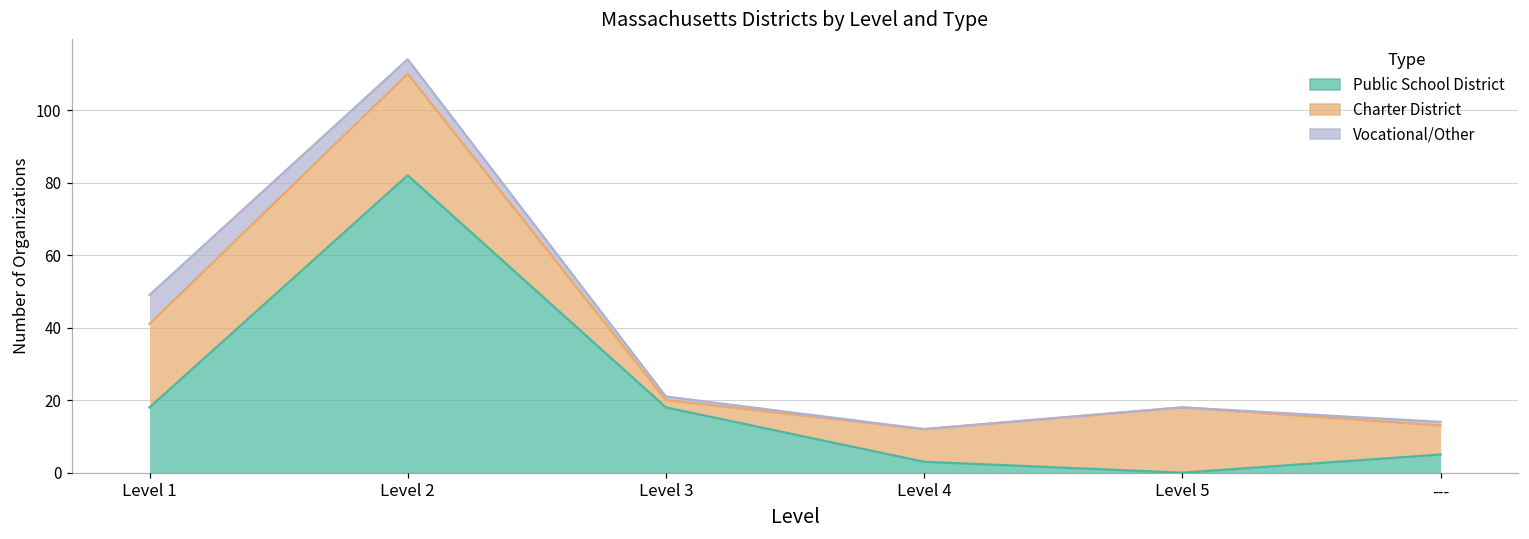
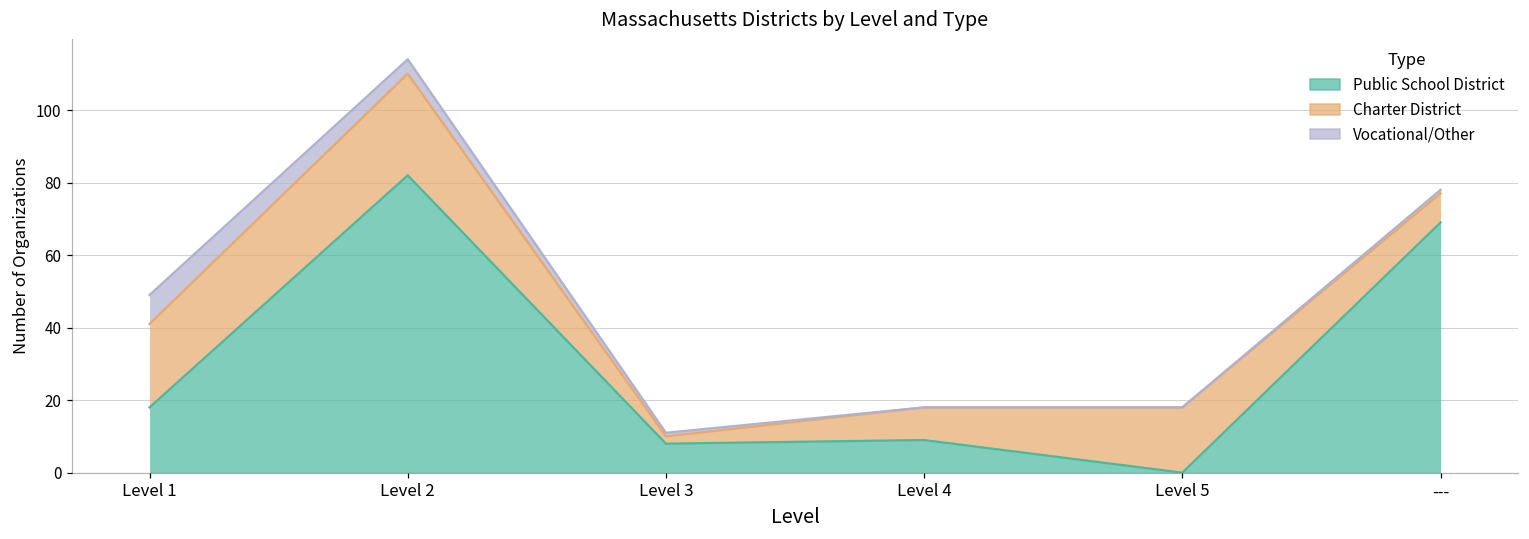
Public School District, Level 3: 18 -> 8
Public School District, Level 4: 3 -> 9
Public School District, ---: 5 -> 69
